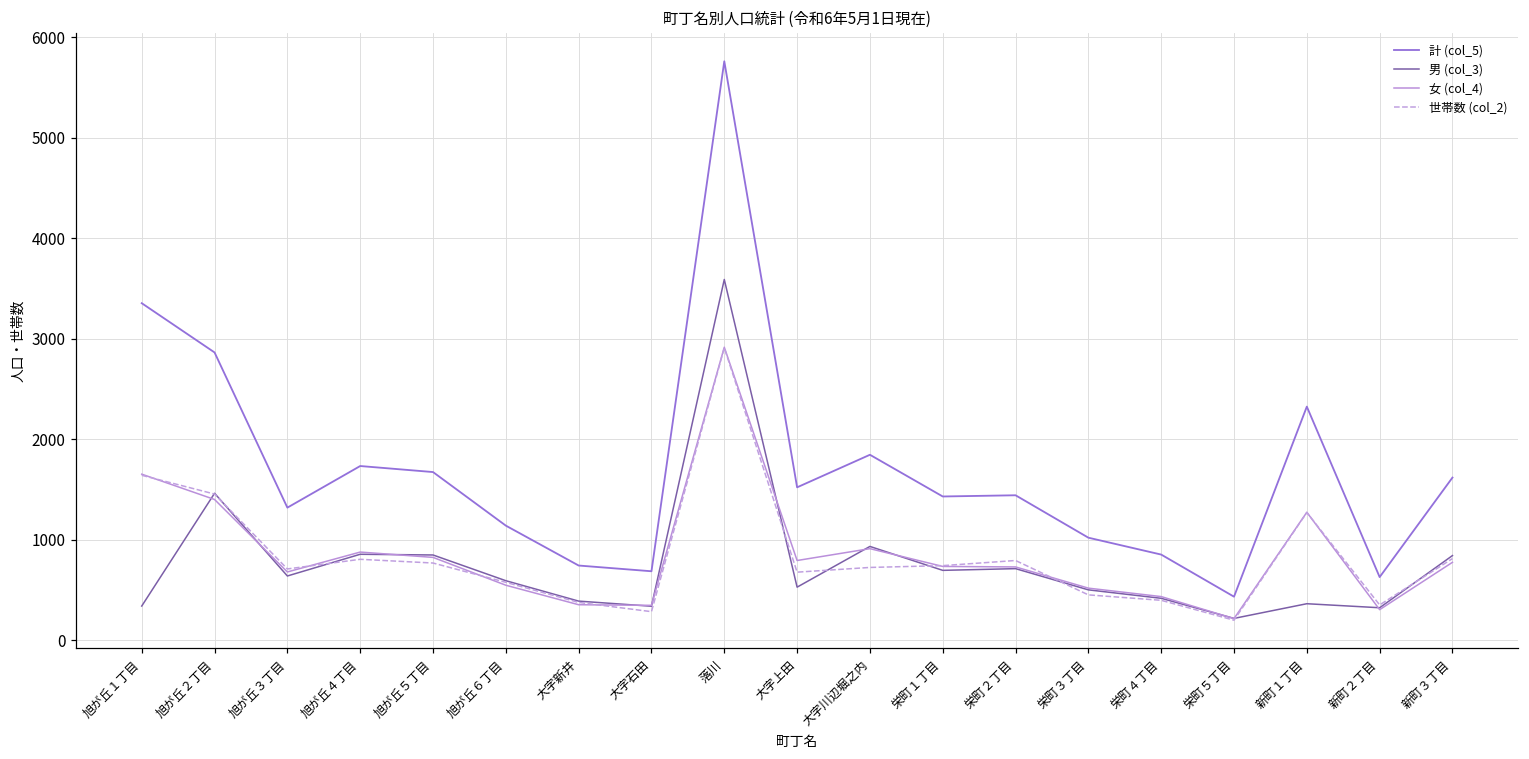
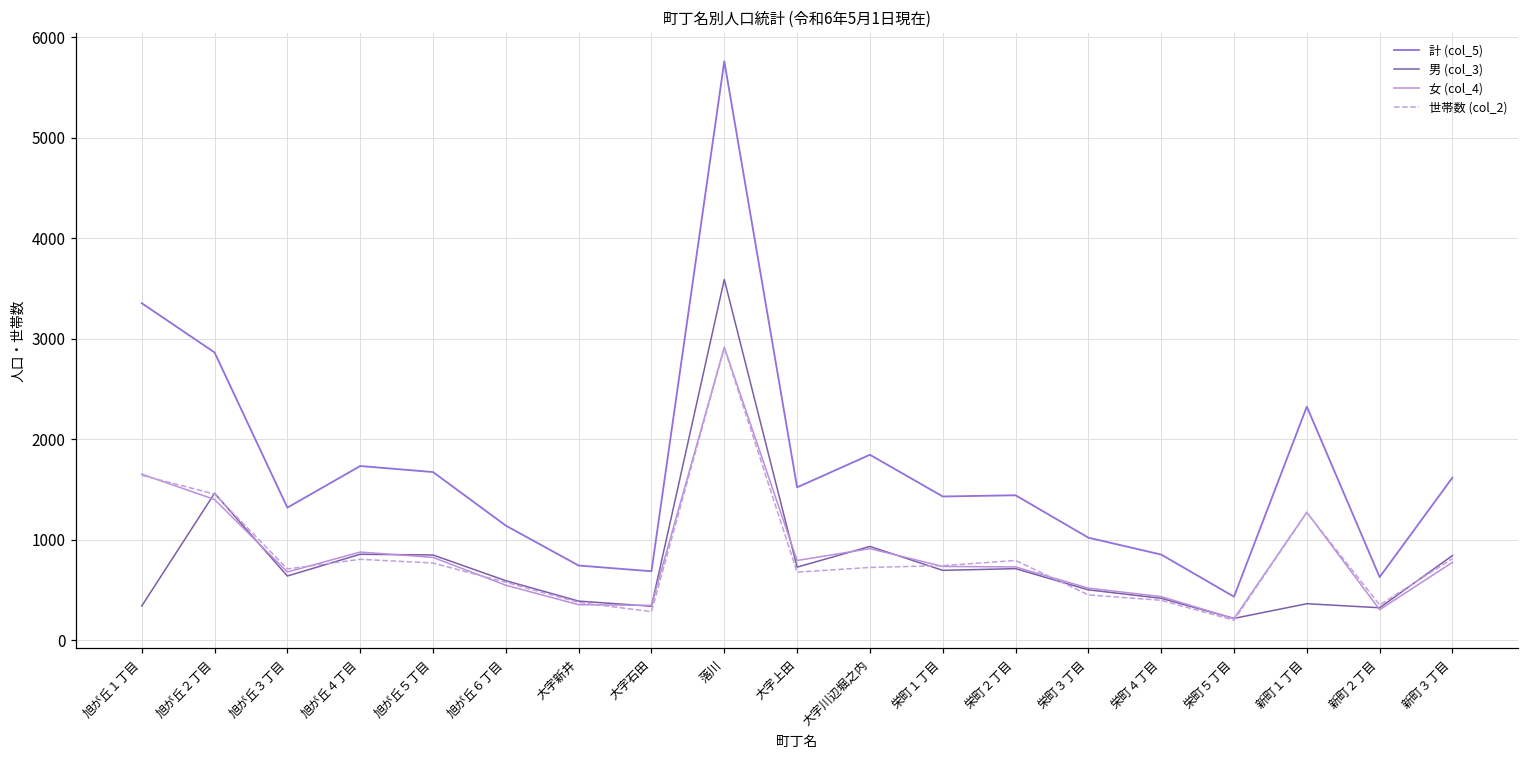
男 (col_3), 大字上田: 500 -> 700
